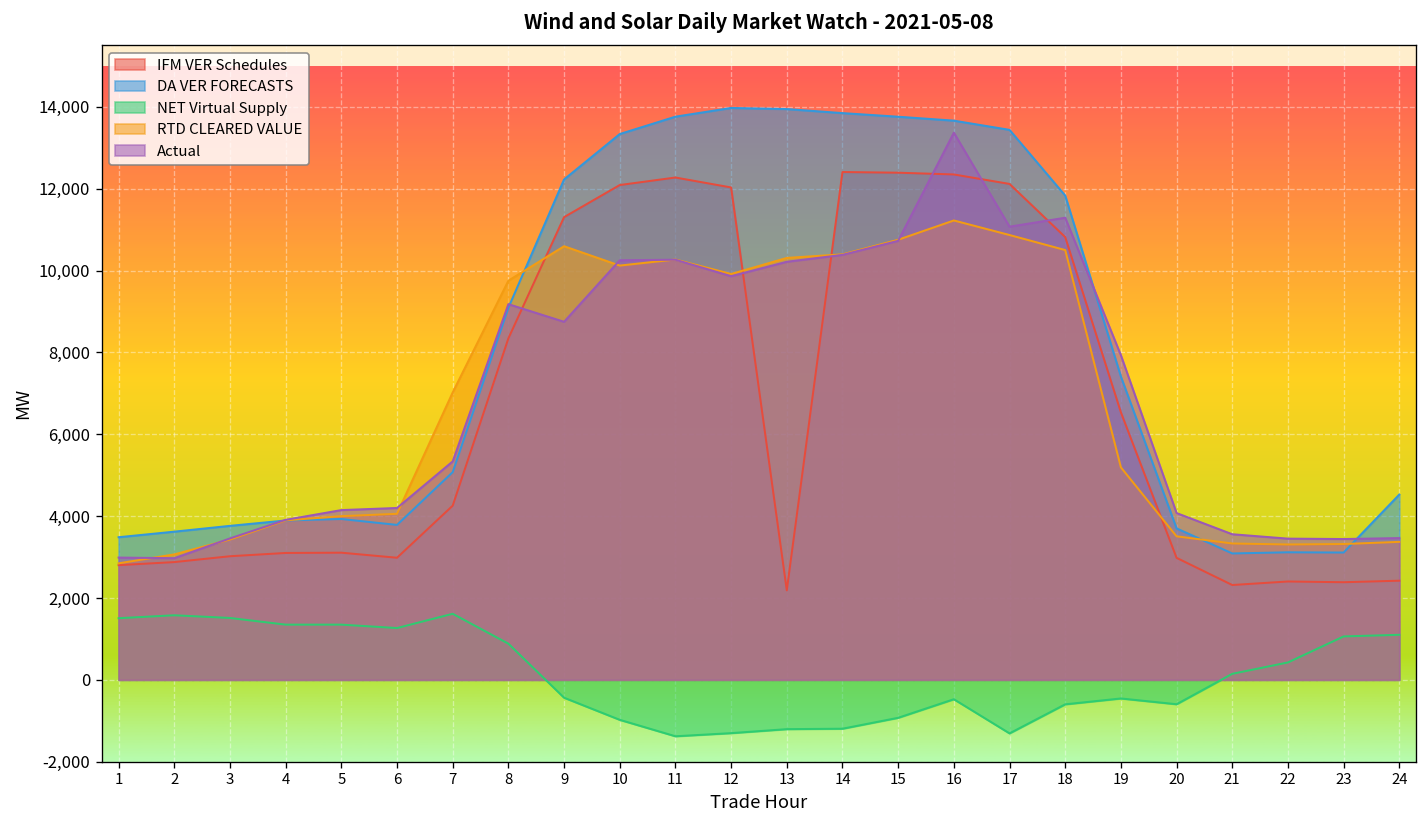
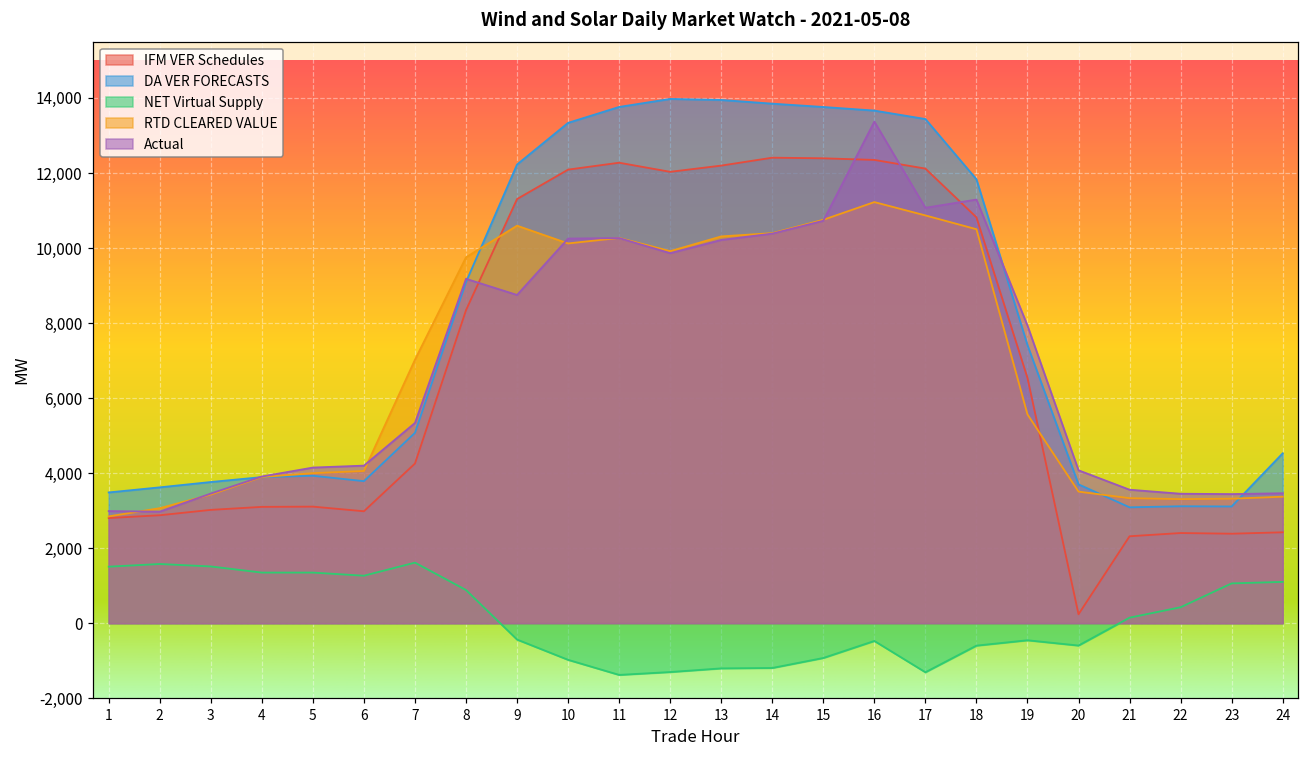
IFM VER Schedules, 13: 2,200 -> 12,200
RTD CLEARED VALUE, 19: 5,200 -> 5,600
IFM VER Schedules, 20: 3,000 -> 200
